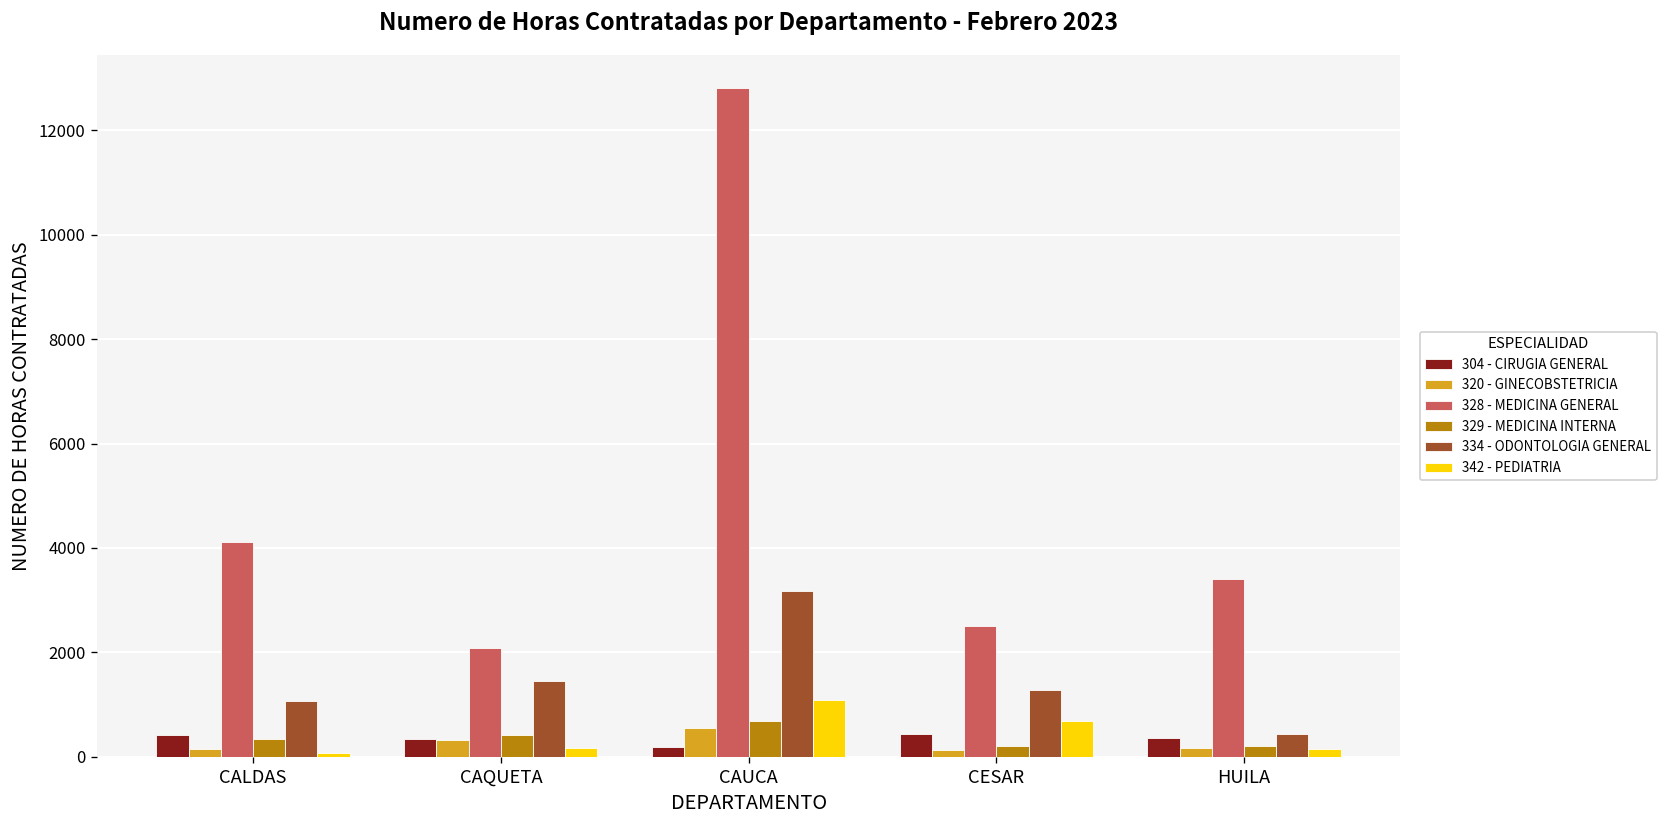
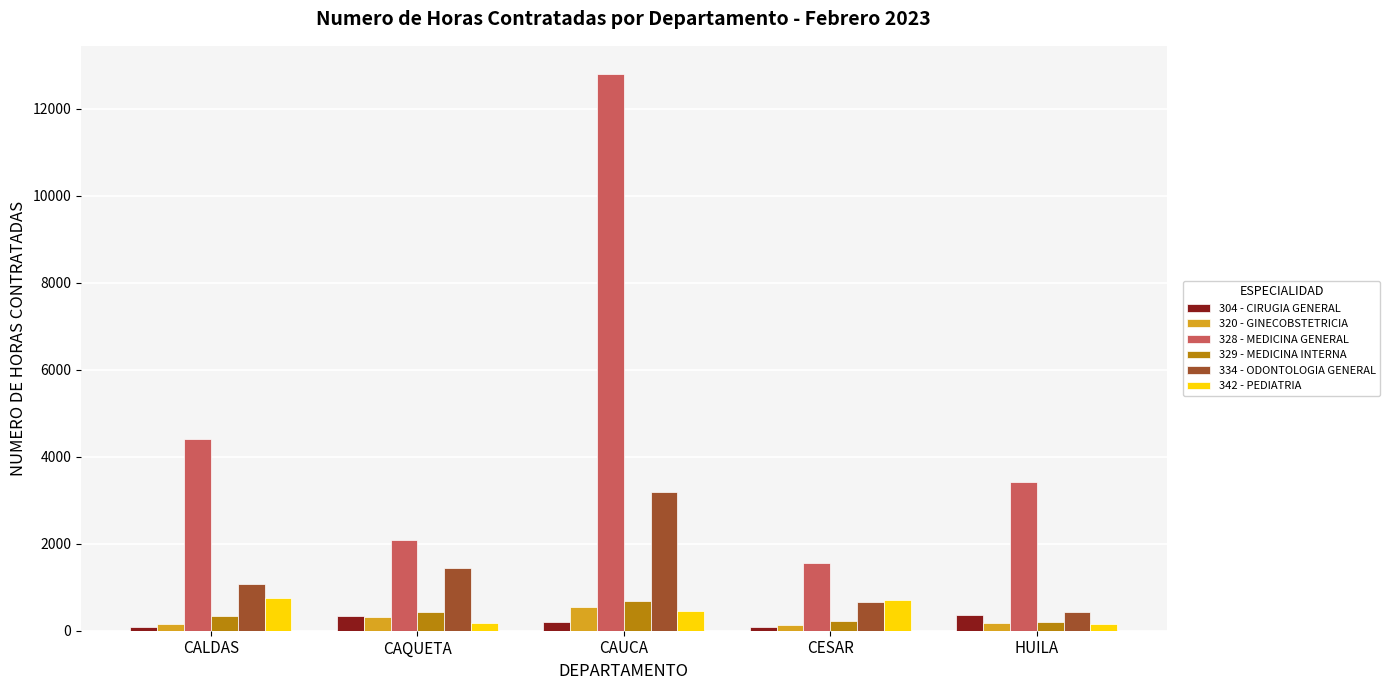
304 - CIRUGIA GENERAL, CALDAS: 400 -> 100
328 - MEDICINA GENERAL, CALDAS: 4100 -> 4400
342 - PEDIATRIA, CALDAS: 100 -> 800
342 - PEDIATRIA, CAUCA: 1100 -> 500
304 - CIRUGIA GENERAL, CESAR: 400 -> 100
328 - MEDICINA GENERAL, CESAR: 2500 -> 1600
334 - ODONTOLOGIA GENERAL, CESAR: 1300 -> 700
